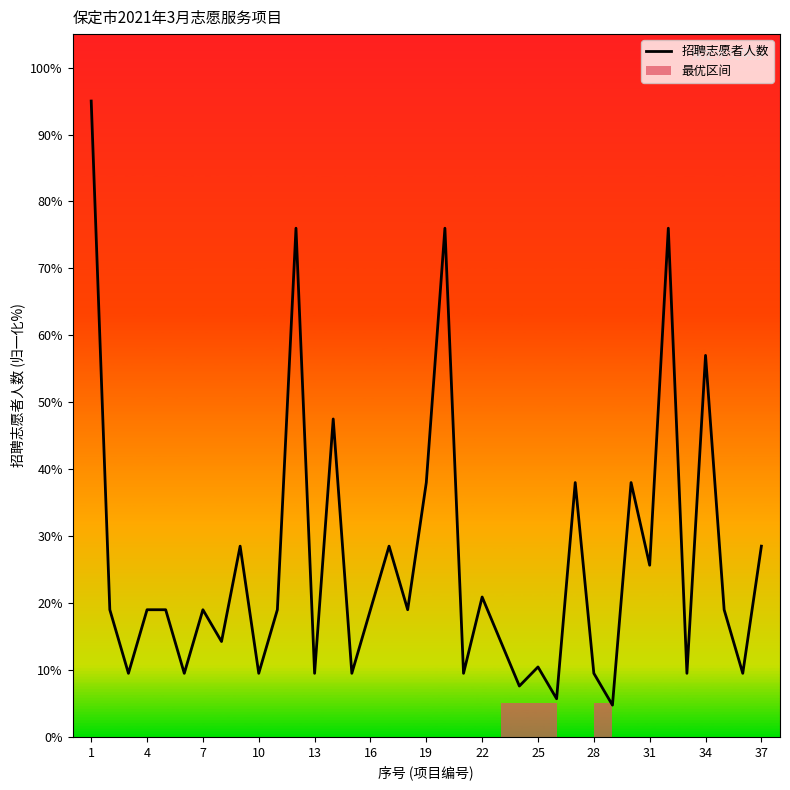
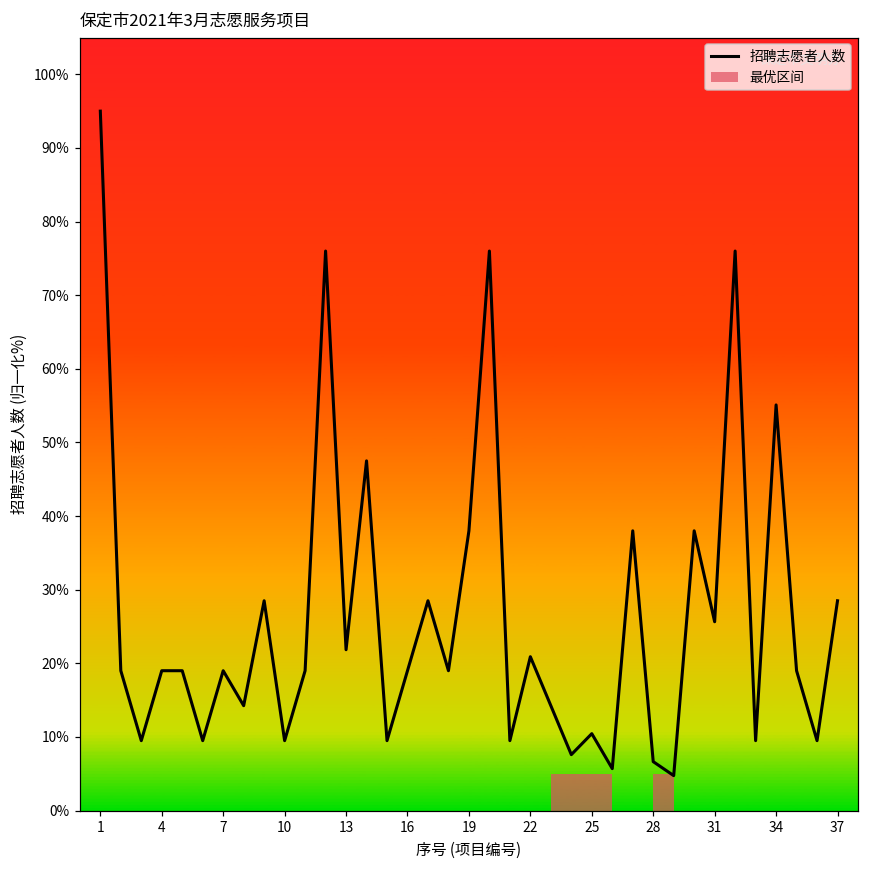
13: 10% -> 22%
28: 10% -> 7%
34: 57% -> 55%
